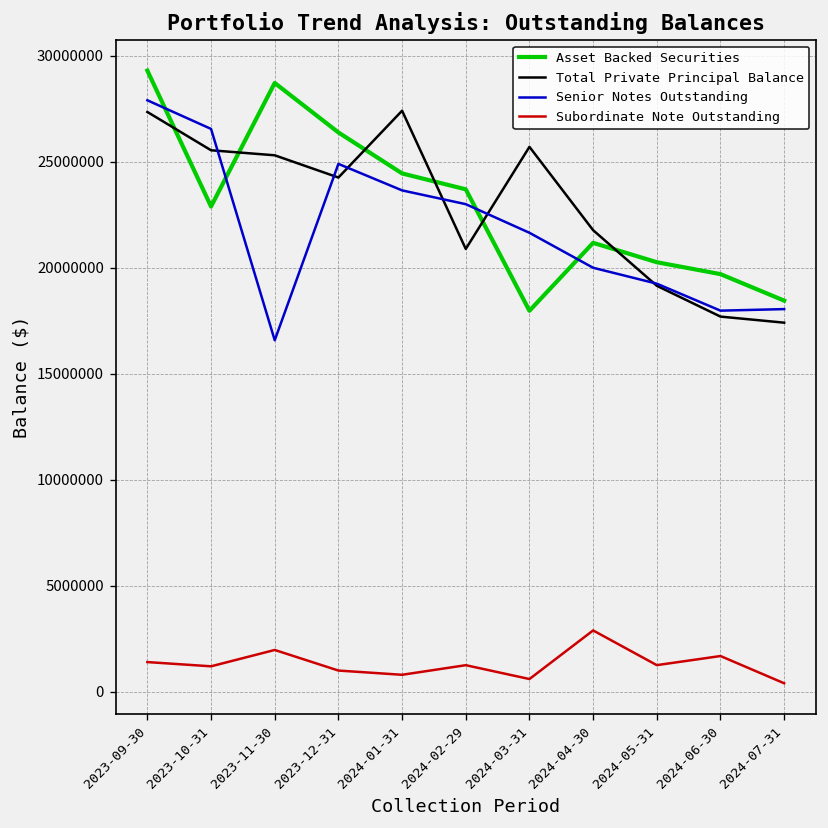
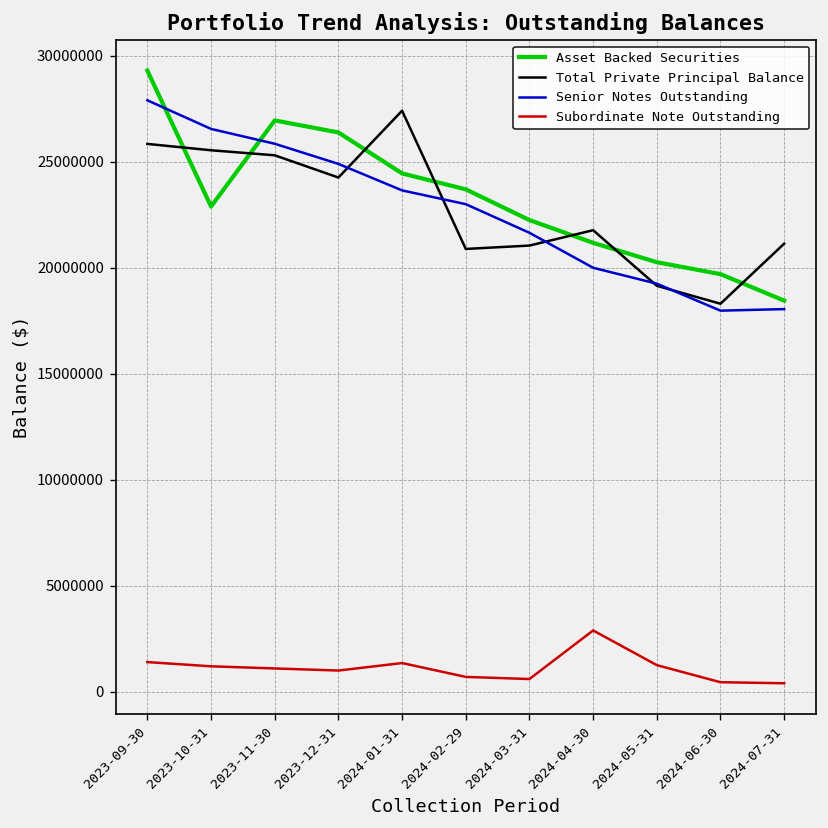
Total Private Principal Balance, 2023-09-30: 27300000 -> 25800000
Asset Backed Securities, 2023-11-30: 28700000 -> 27000000
Senior Notes Outstanding, 2023-11-30: 16600000 -> 25900000
Subordinate Note Outstanding, 2023-11-30: 2000000 -> 1100000
Subordinate Note Outstanding, 2024-01-31: 800000 -> 1400000
Subordinate Note Outstanding, 2024-02-29: 1300000 -> 700000
Asset Backed Securities, 2024-03-31: 18000000 -> 22300000
Total Private Principal Balance, 2024-03-31: 25700000 -> 21000000
Total Private Principal Balance, 2024-06-30: 17700000 -> 18300000
Subordinate Note Outstanding, 2024-06-30: 1700000 -> 500000
Total Private Principal Balance, 2024-07-31: 17400000 -> 21100000
